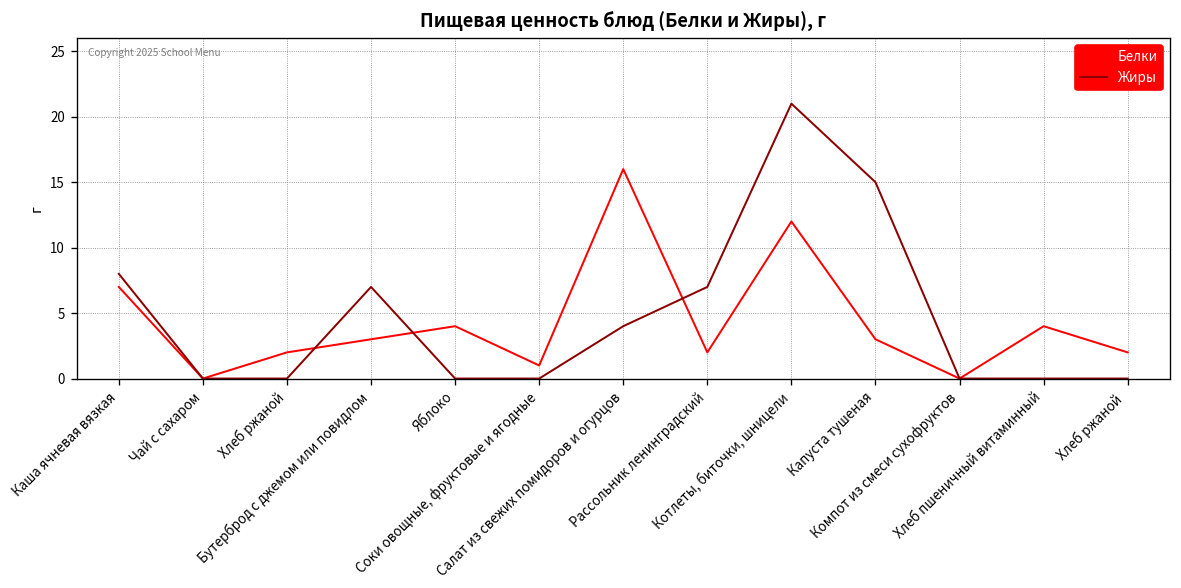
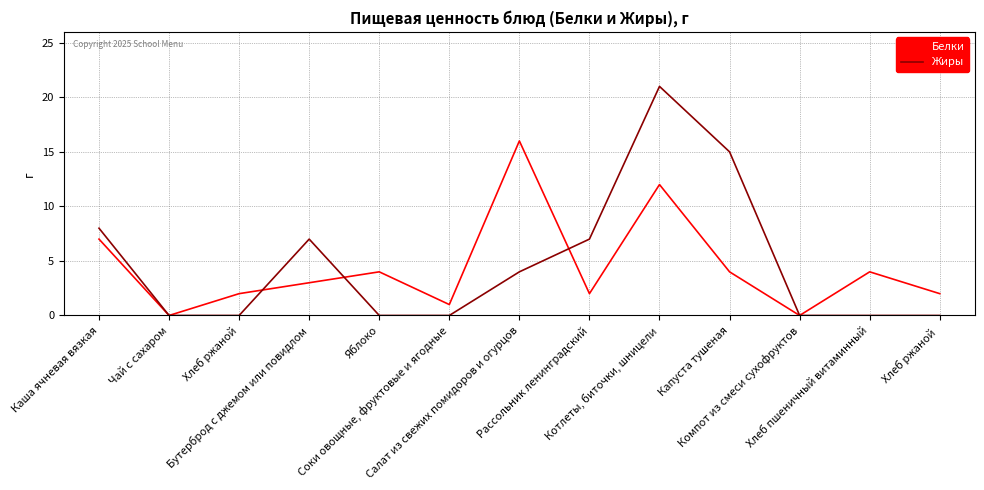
Белки, Капуста тушеная: 3 -> 4
